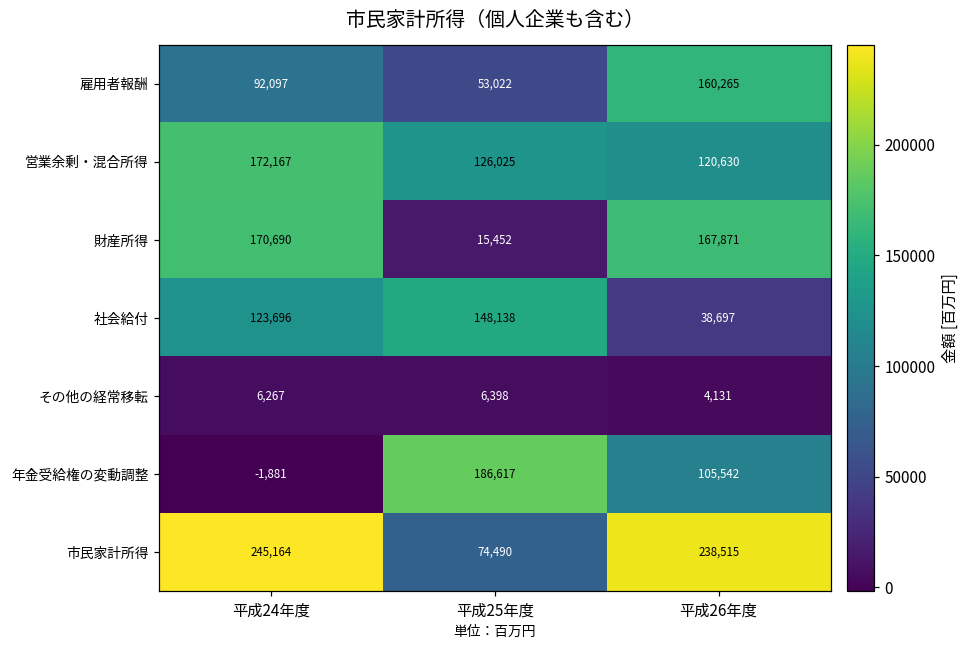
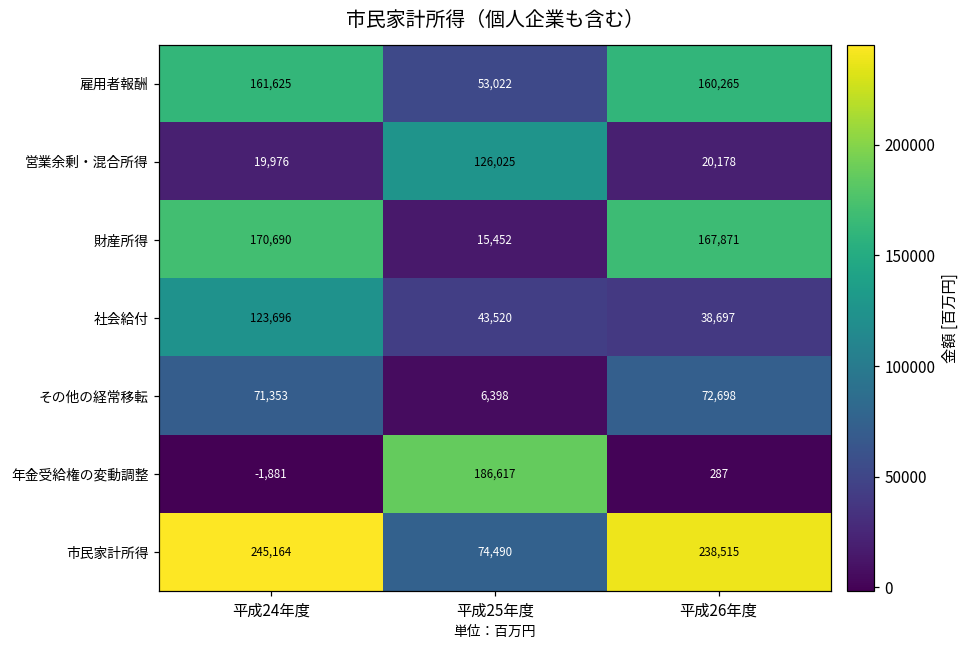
雇用者報酬, 平成24年度: 92,097 -> 161,625
営業余剰・混合所得, 平成24年度: 172,167 -> 19,976
営業余剰・混合所得, 平成26年度: 120,630 -> 20,178
社会給付, 平成25年度: 148,138 -> 43,520
その他の経常移転, 平成24年度: 6,267 -> 71,353
その他の経常移転, 平成26年度: 4,131 -> 72,698
年金受給権の変動調整, 平成26年度: 105,542 -> 287
